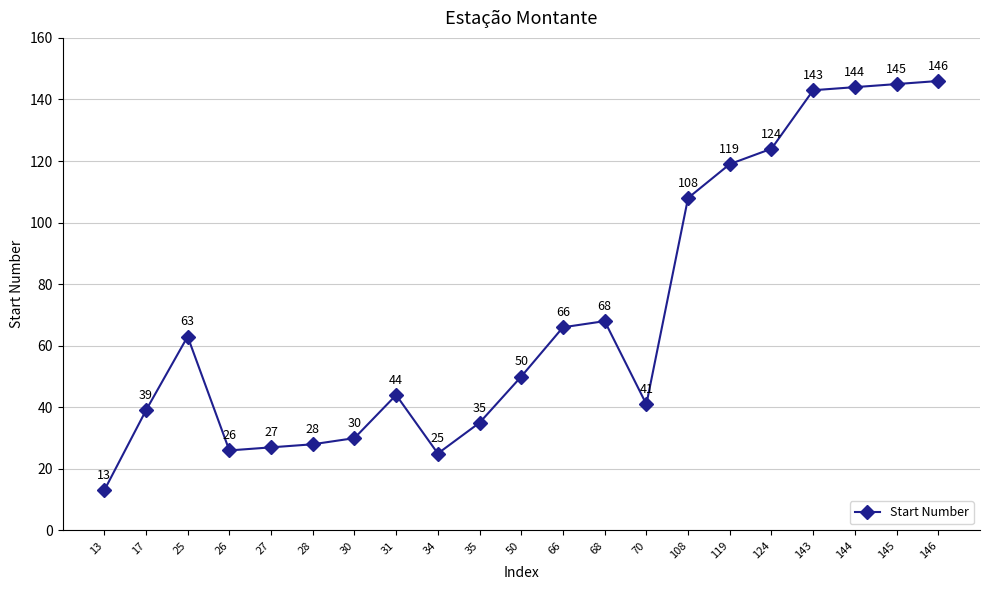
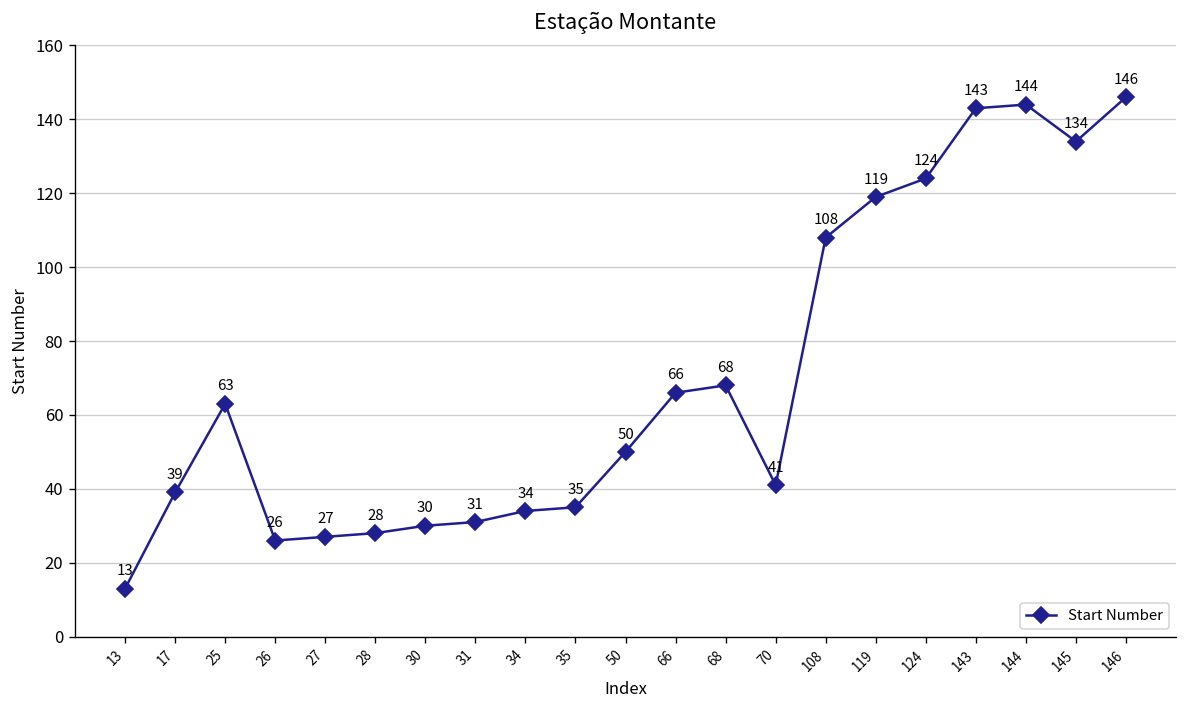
31: 44 -> 31
34: 25 -> 34
145: 145 -> 134
